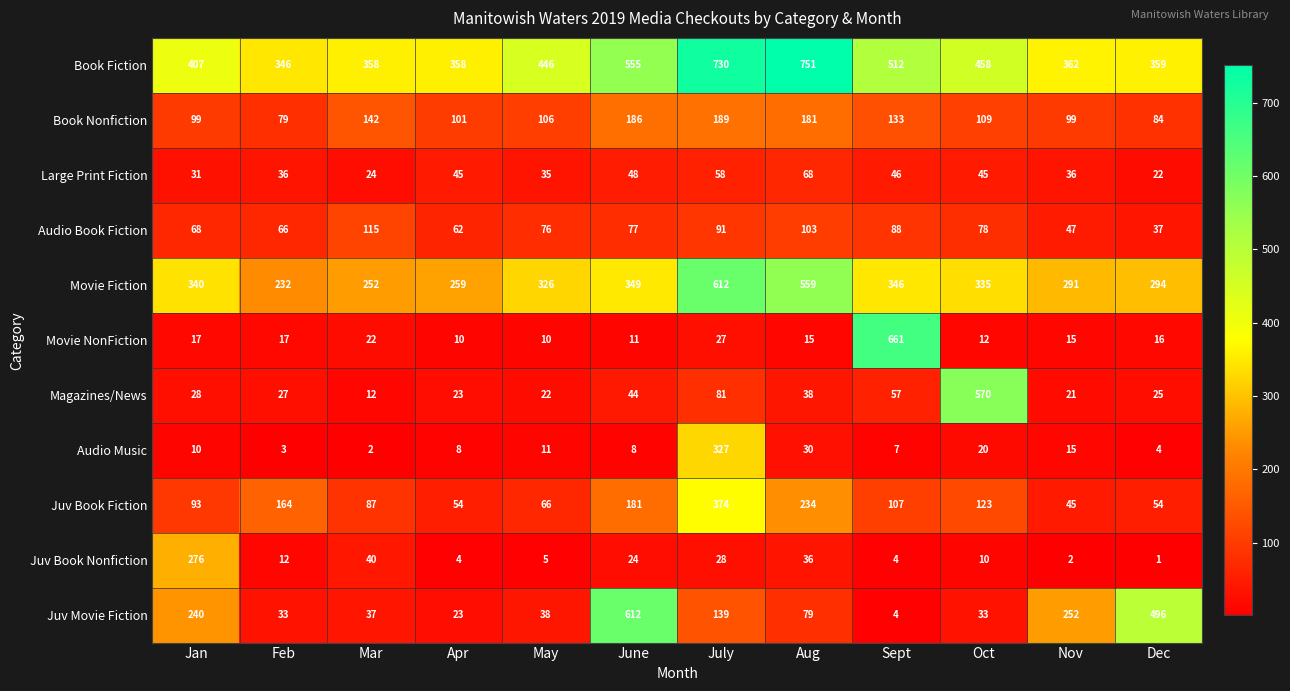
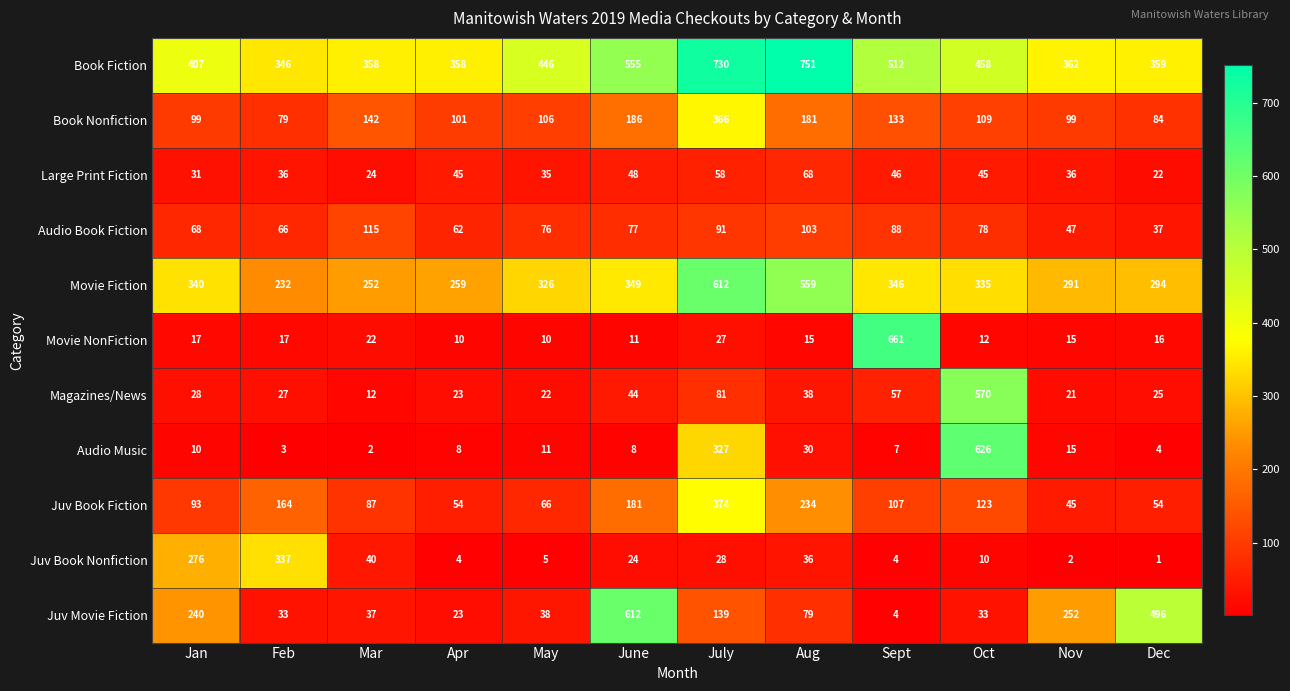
Book Nonfiction, July: 189 -> 366
Audio Music, Oct: 20 -> 626
Juv Book Nonfiction, Feb: 12 -> 337
